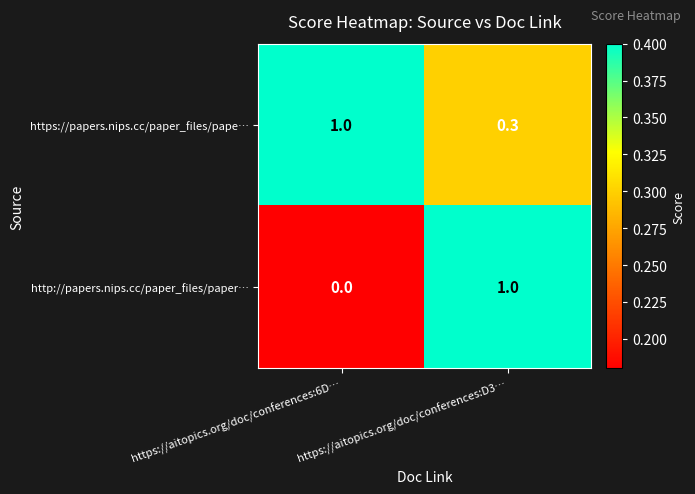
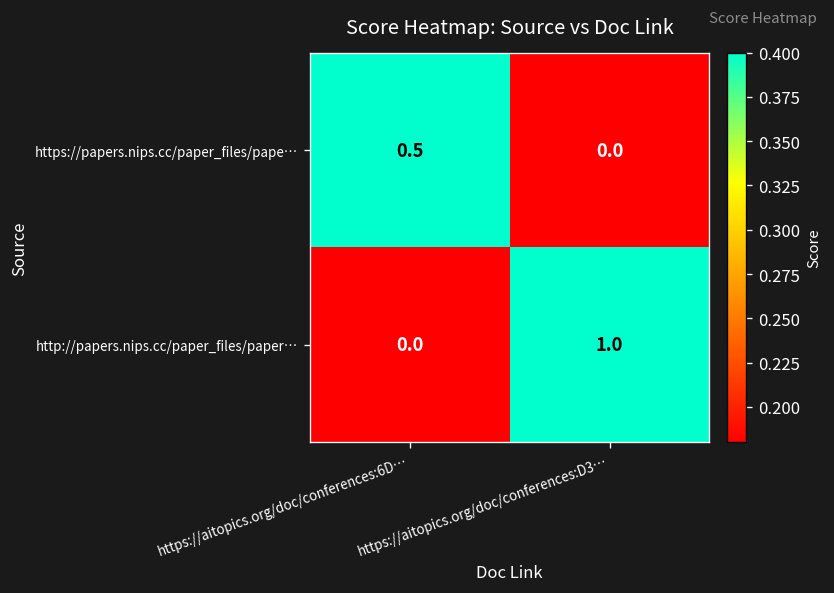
https://papers.nips.cc/paper_files/pape…, https://aitopics.org/doc/conferences:6D…: 1.0 -> 0.5
https://papers.nips.cc/paper_files/pape…, https://aitopics.org/doc/conferences:D3…: 0.3 -> 0.0
